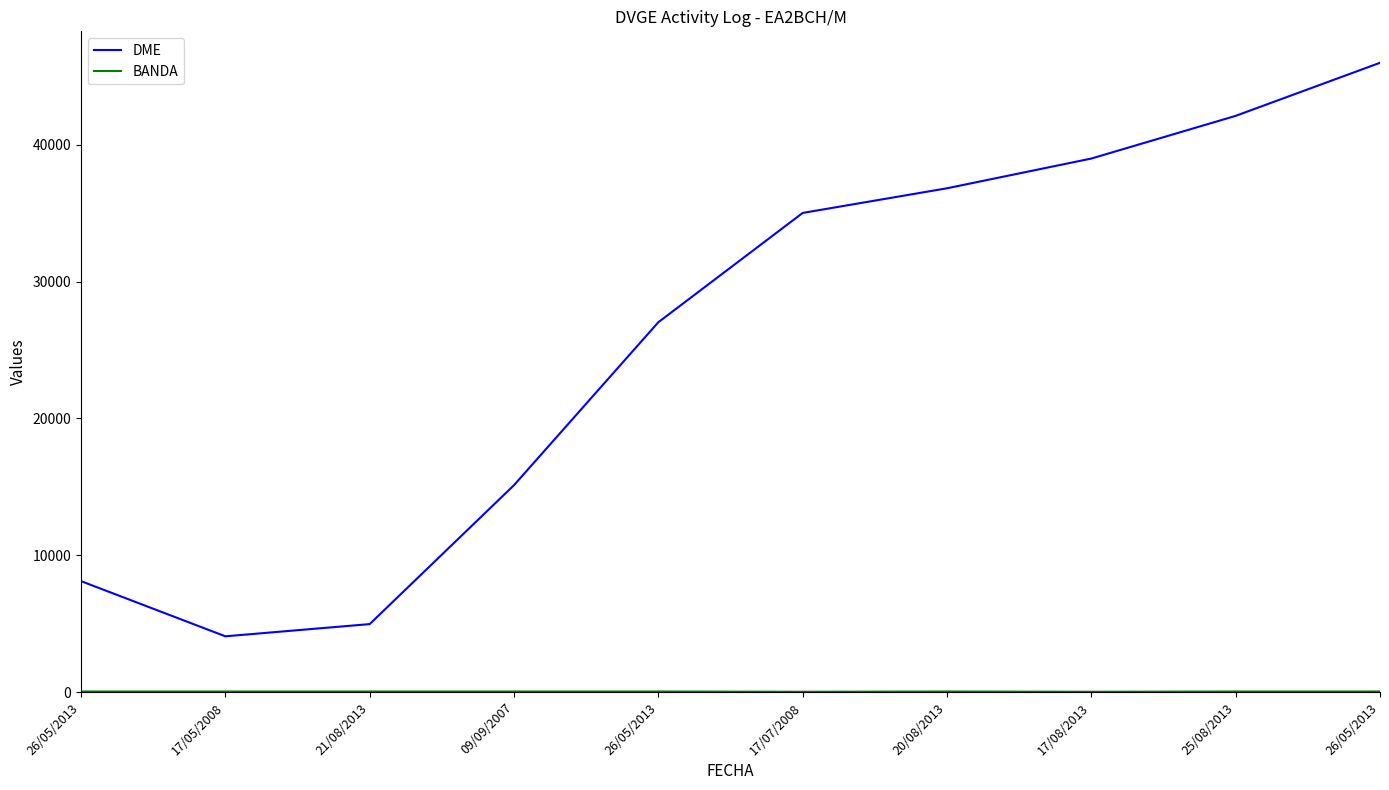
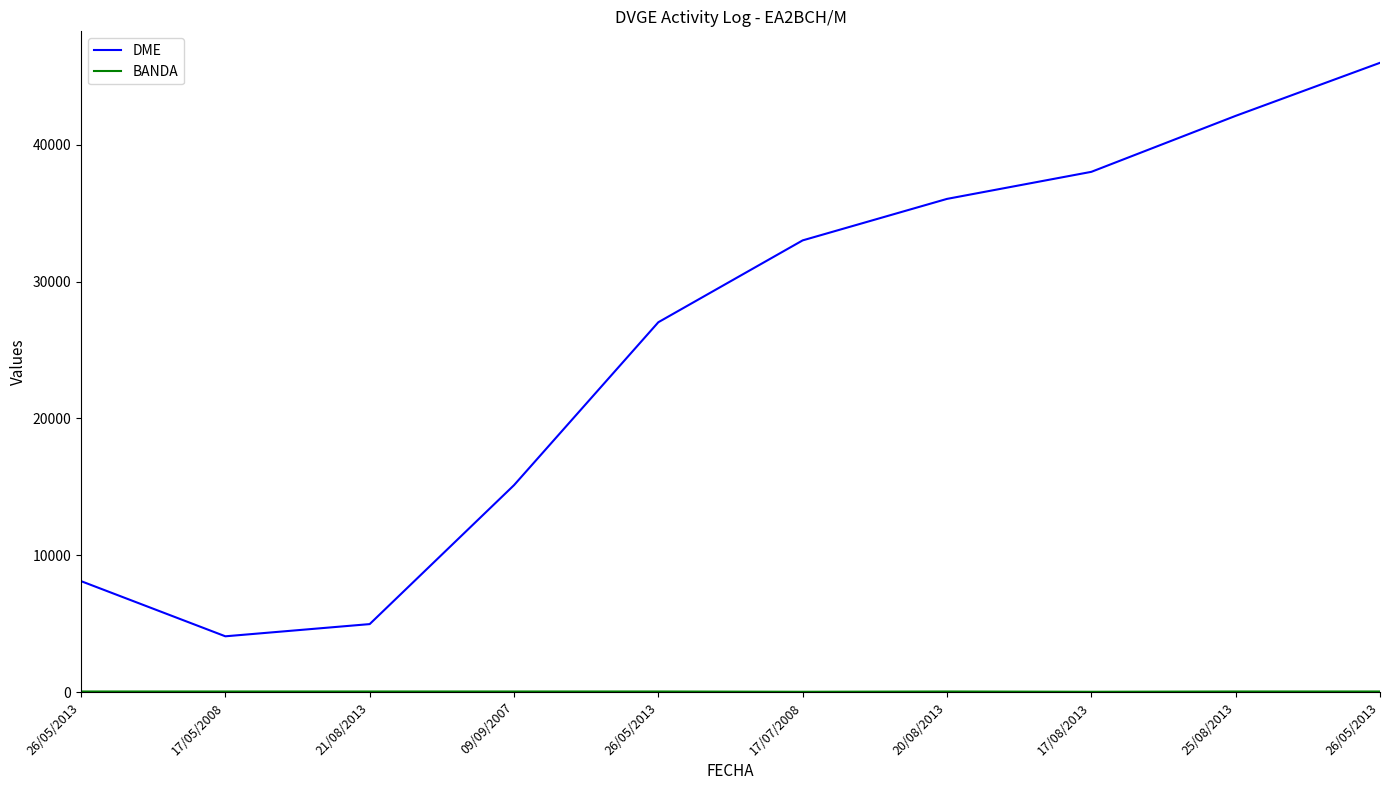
DME, 17/07/2008: 35000 -> 33000
DME, 20/08/2013: 36800 -> 36100
DME, 17/08/2013: 39000 -> 38000
